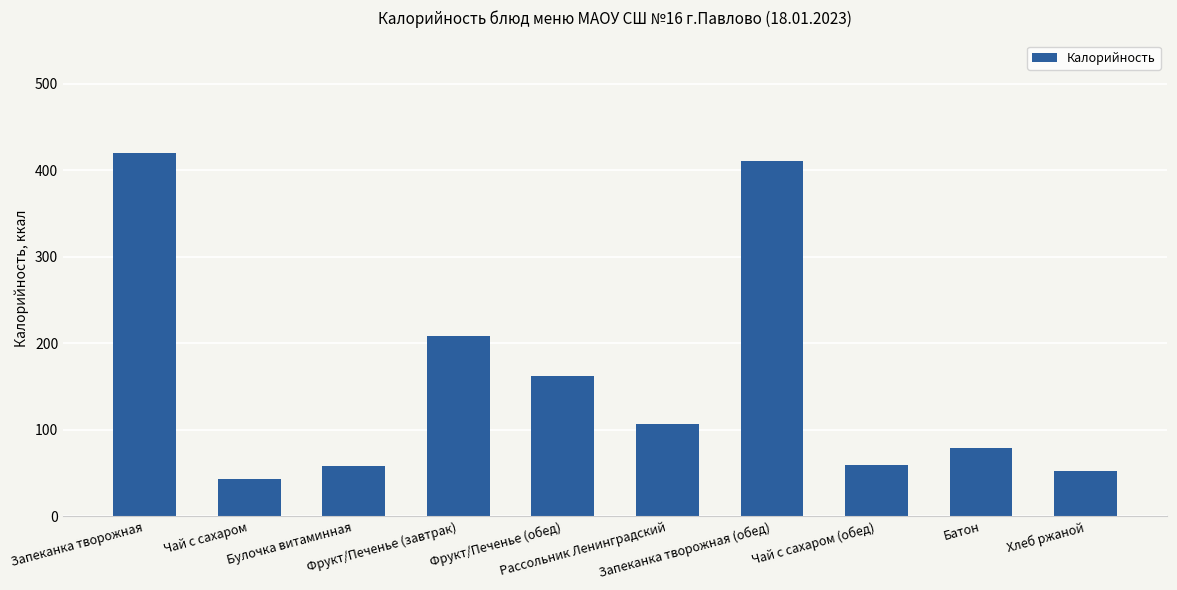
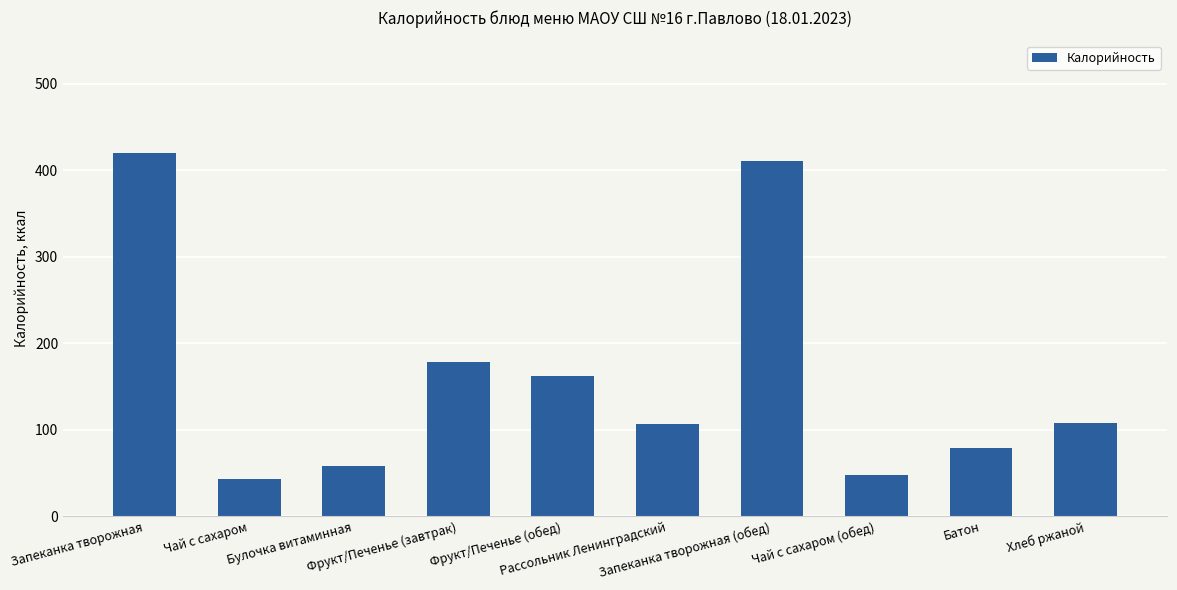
Фрукт/Печенье (завтрак): 210 -> 180
Чай с сахаром (обед): 60 -> 50
Хлеб ржаной: 50 -> 110
